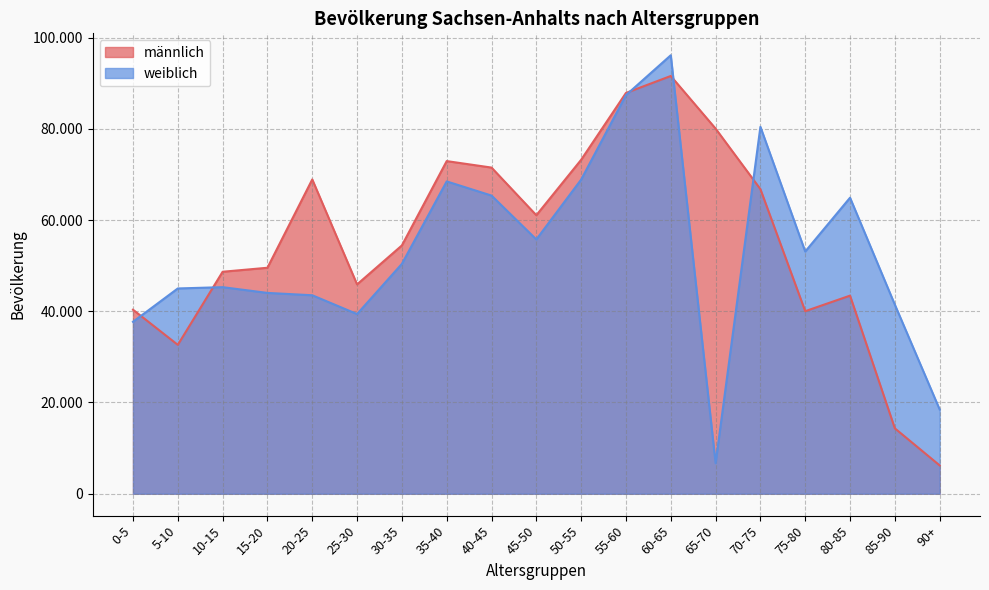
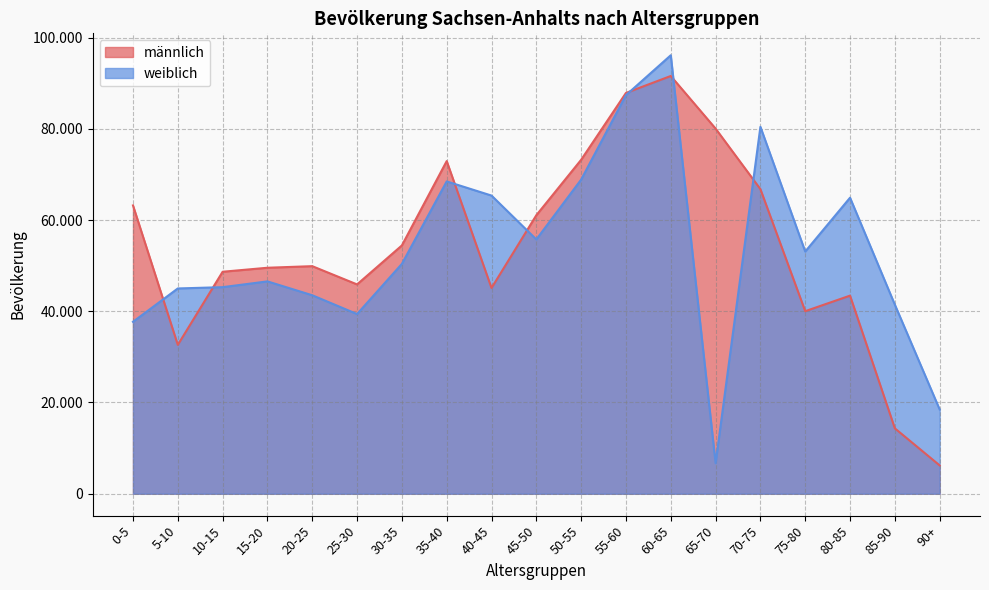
männlich, 0-5: 40 -> 63
weiblich, 15-20: 44 -> 47
männlich, 20-25: 69 -> 50
männlich, 40-45: 72 -> 45
